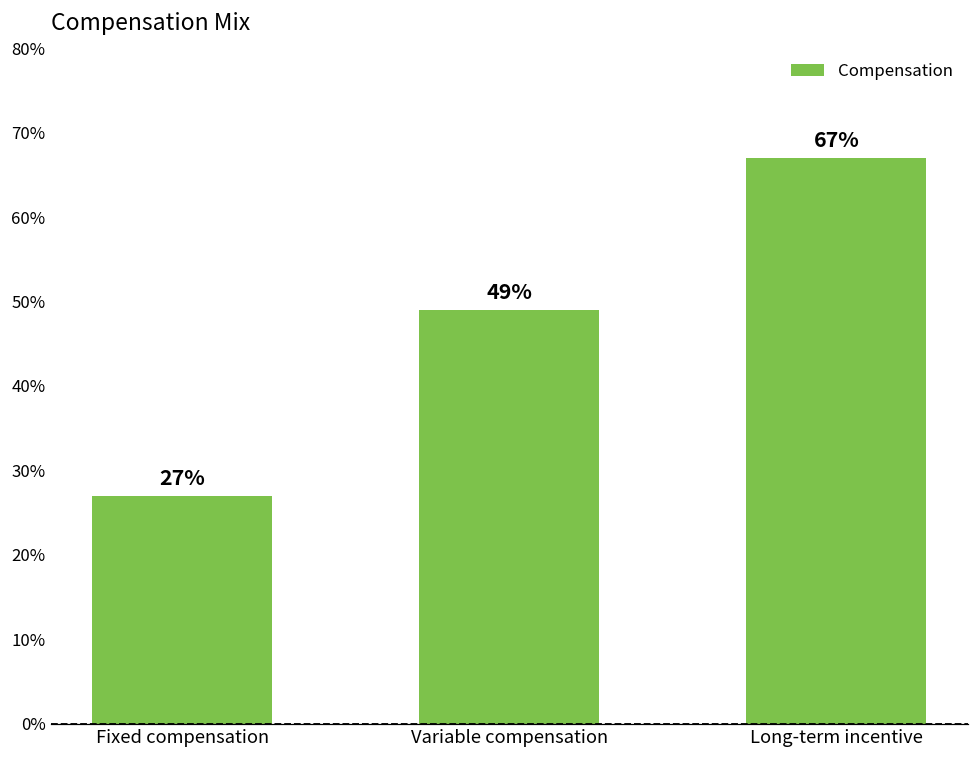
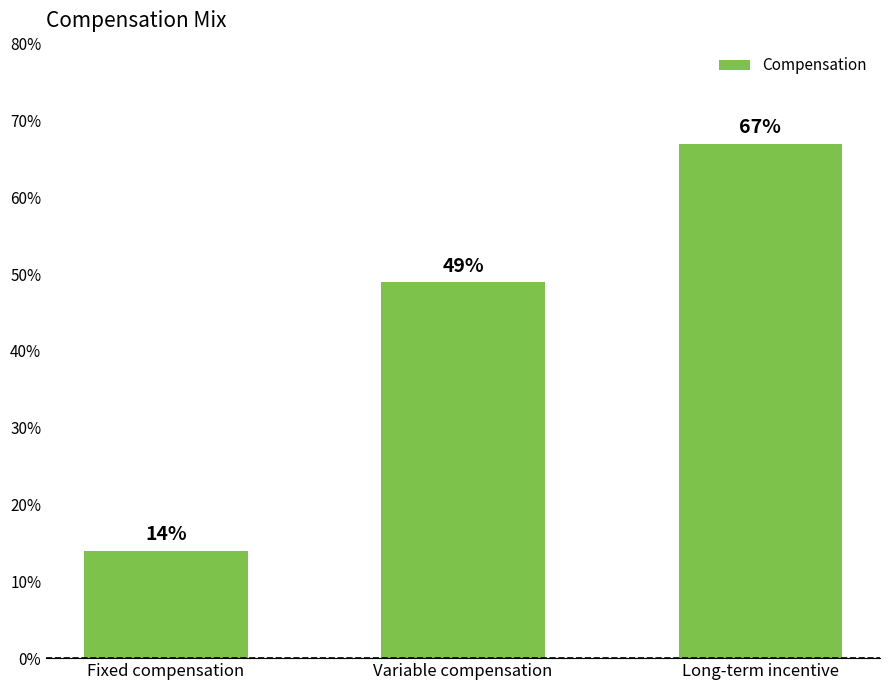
Fixed compensation: 27% -> 14%
